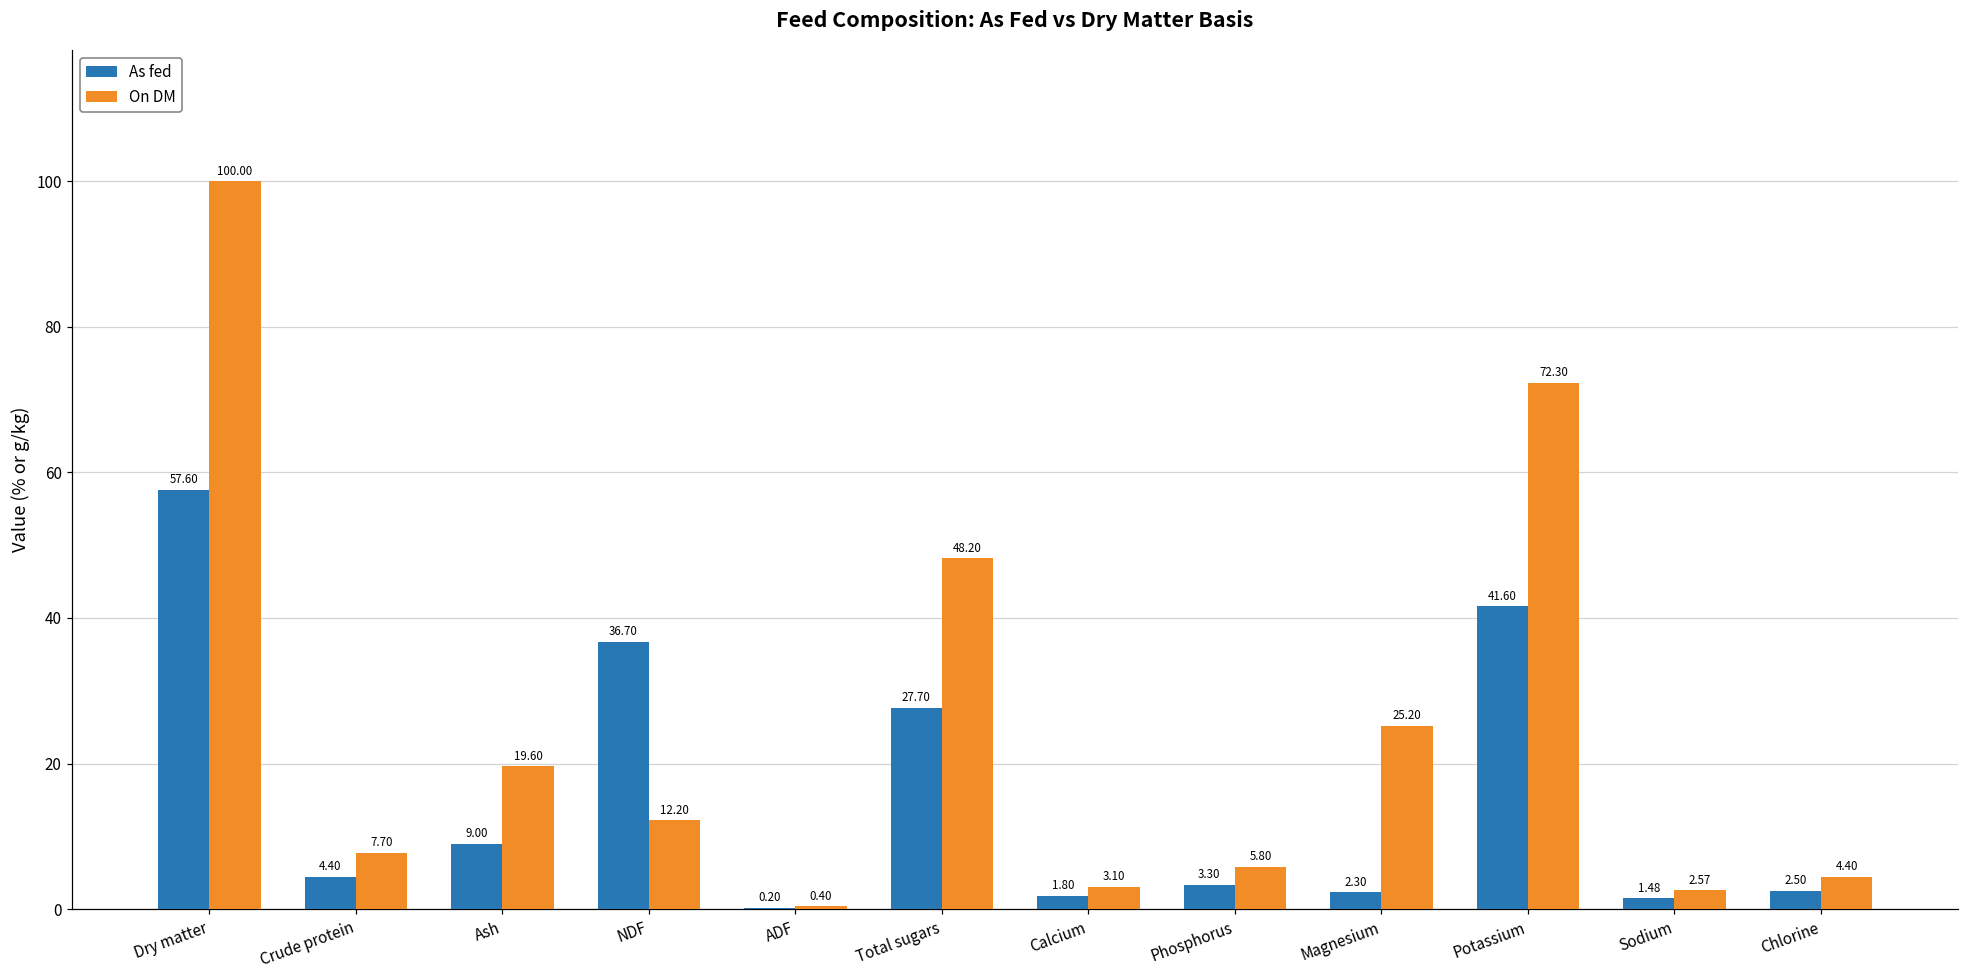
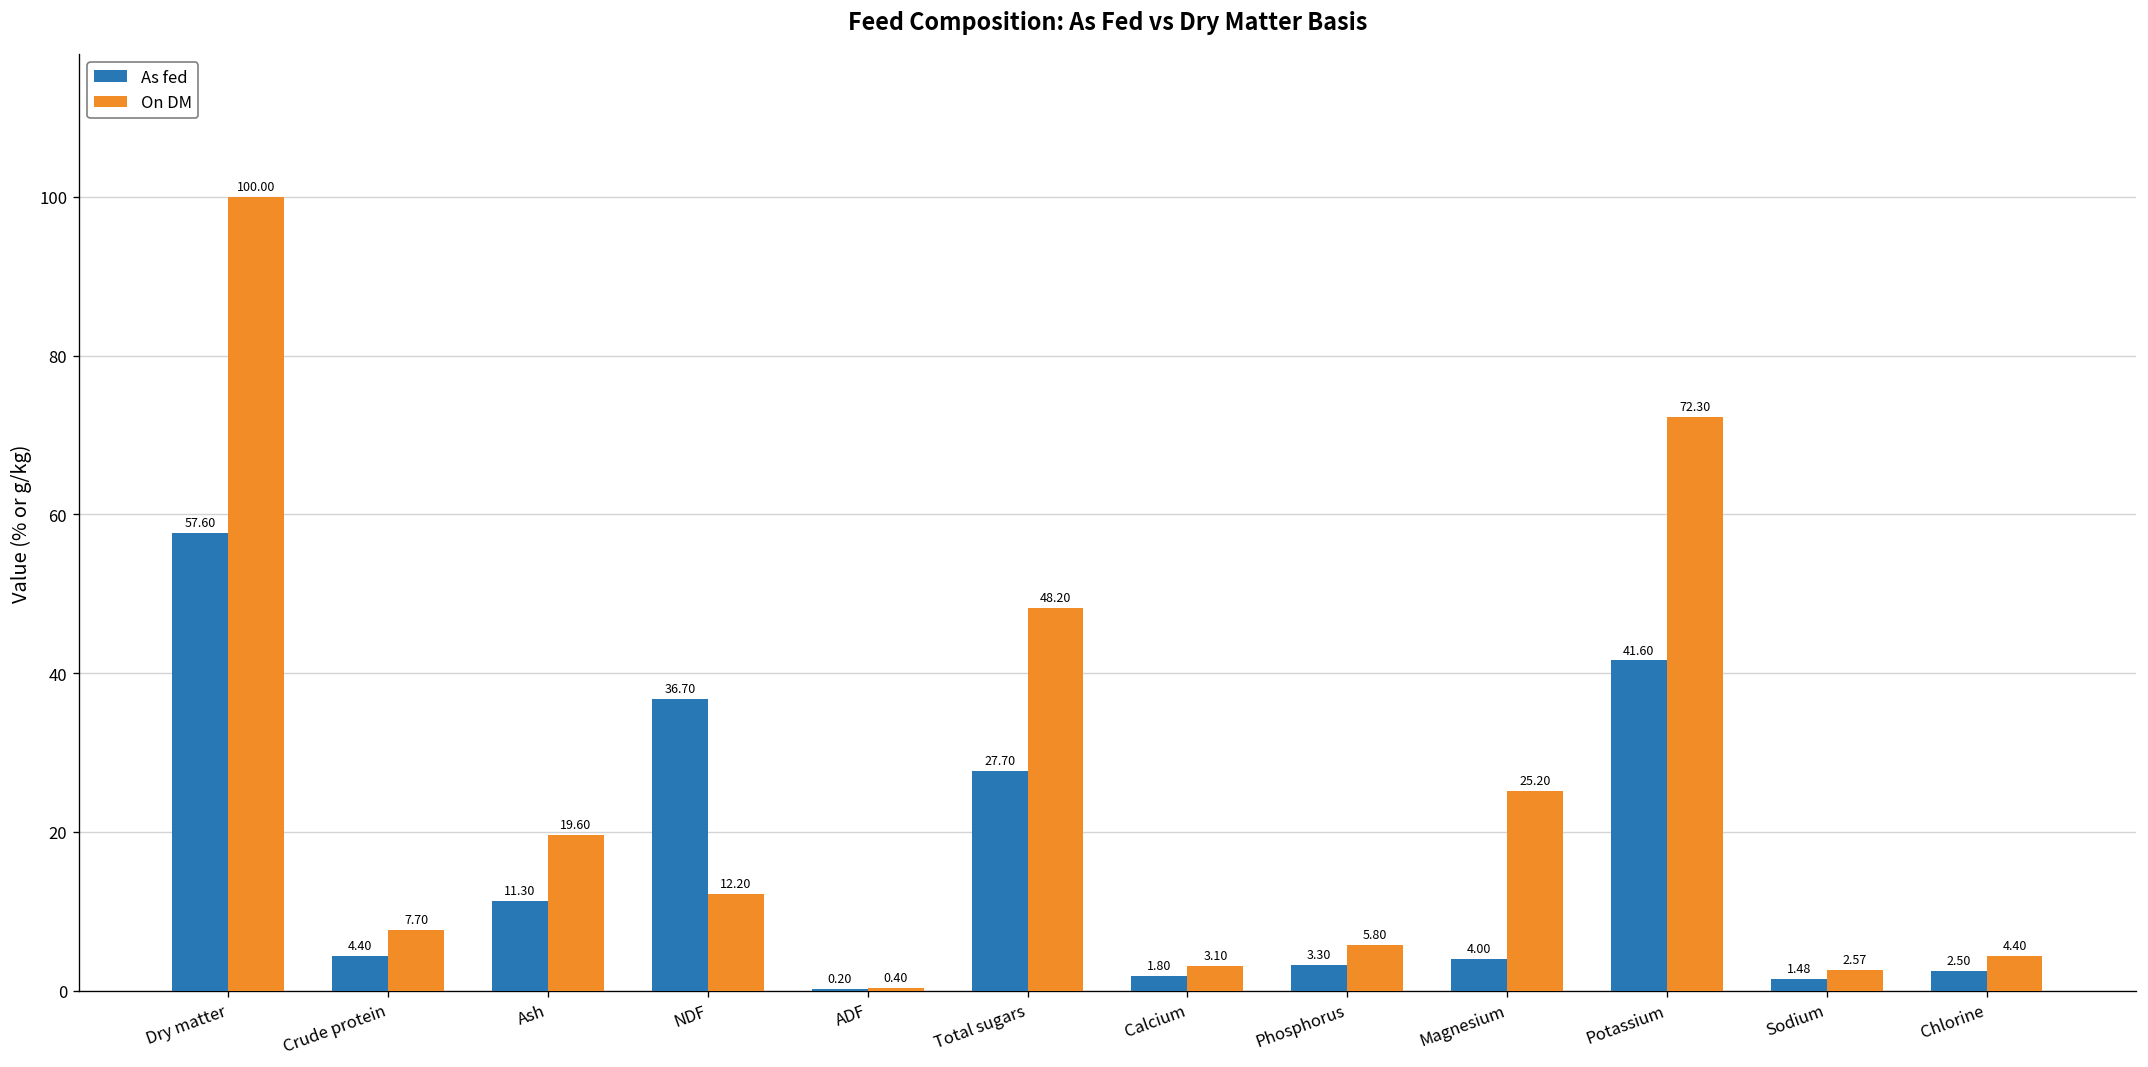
As fed, Ash: 9.00 -> 11.30
As fed, Magnesium: 2.30 -> 4.00
